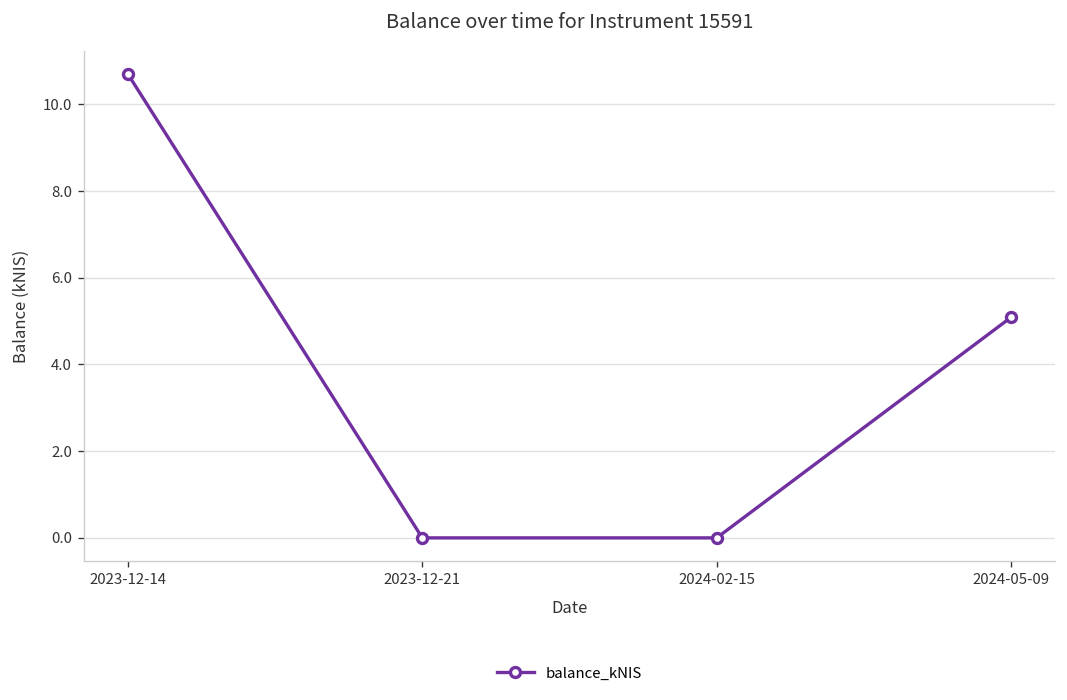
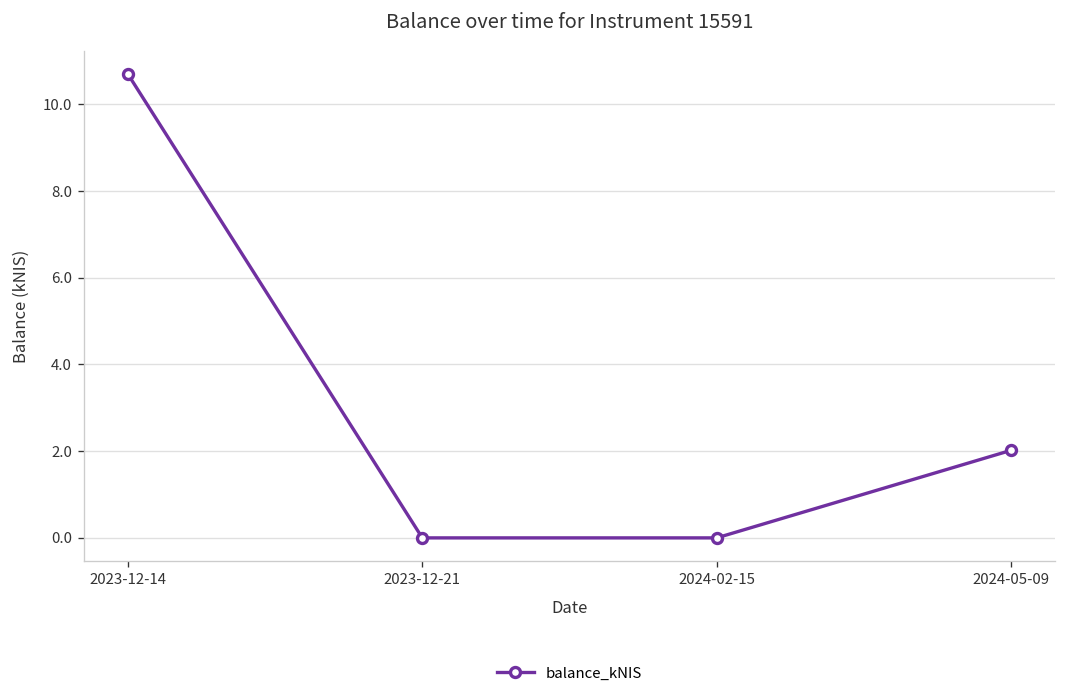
2024-05-09: 5.1 -> 2.0
